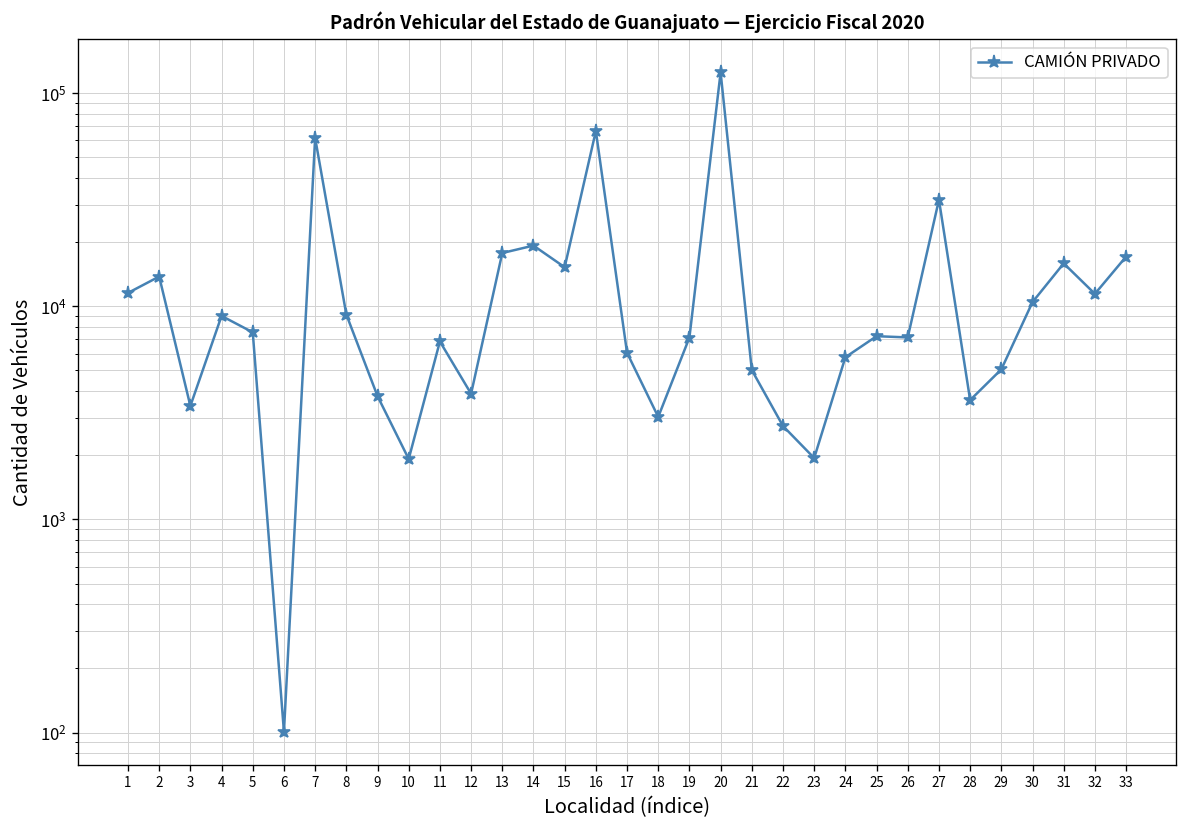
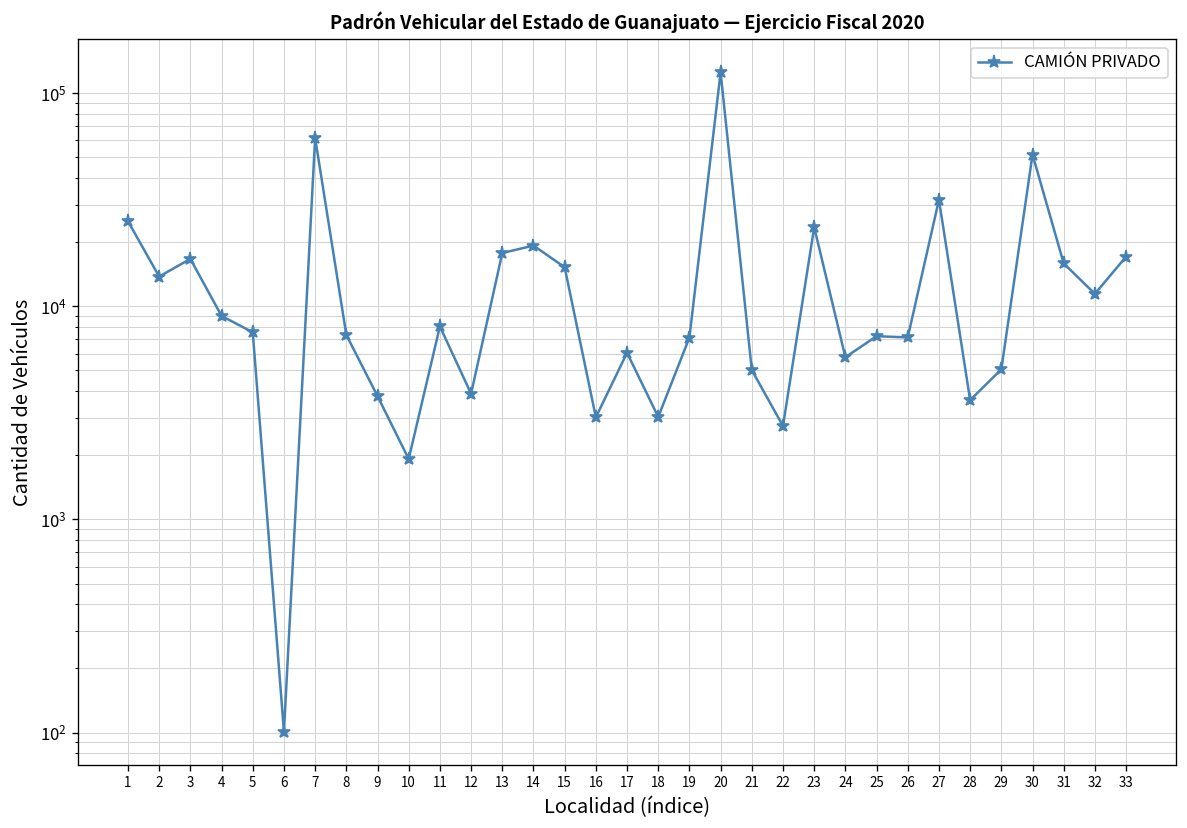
1: 12000 -> 25000
3: 3400 -> 17000
8: 9000 -> 7300
11: 6800 -> 8000
16: 66000 -> 3000
23: 1900 -> 24000
30: 10000 -> 51000
